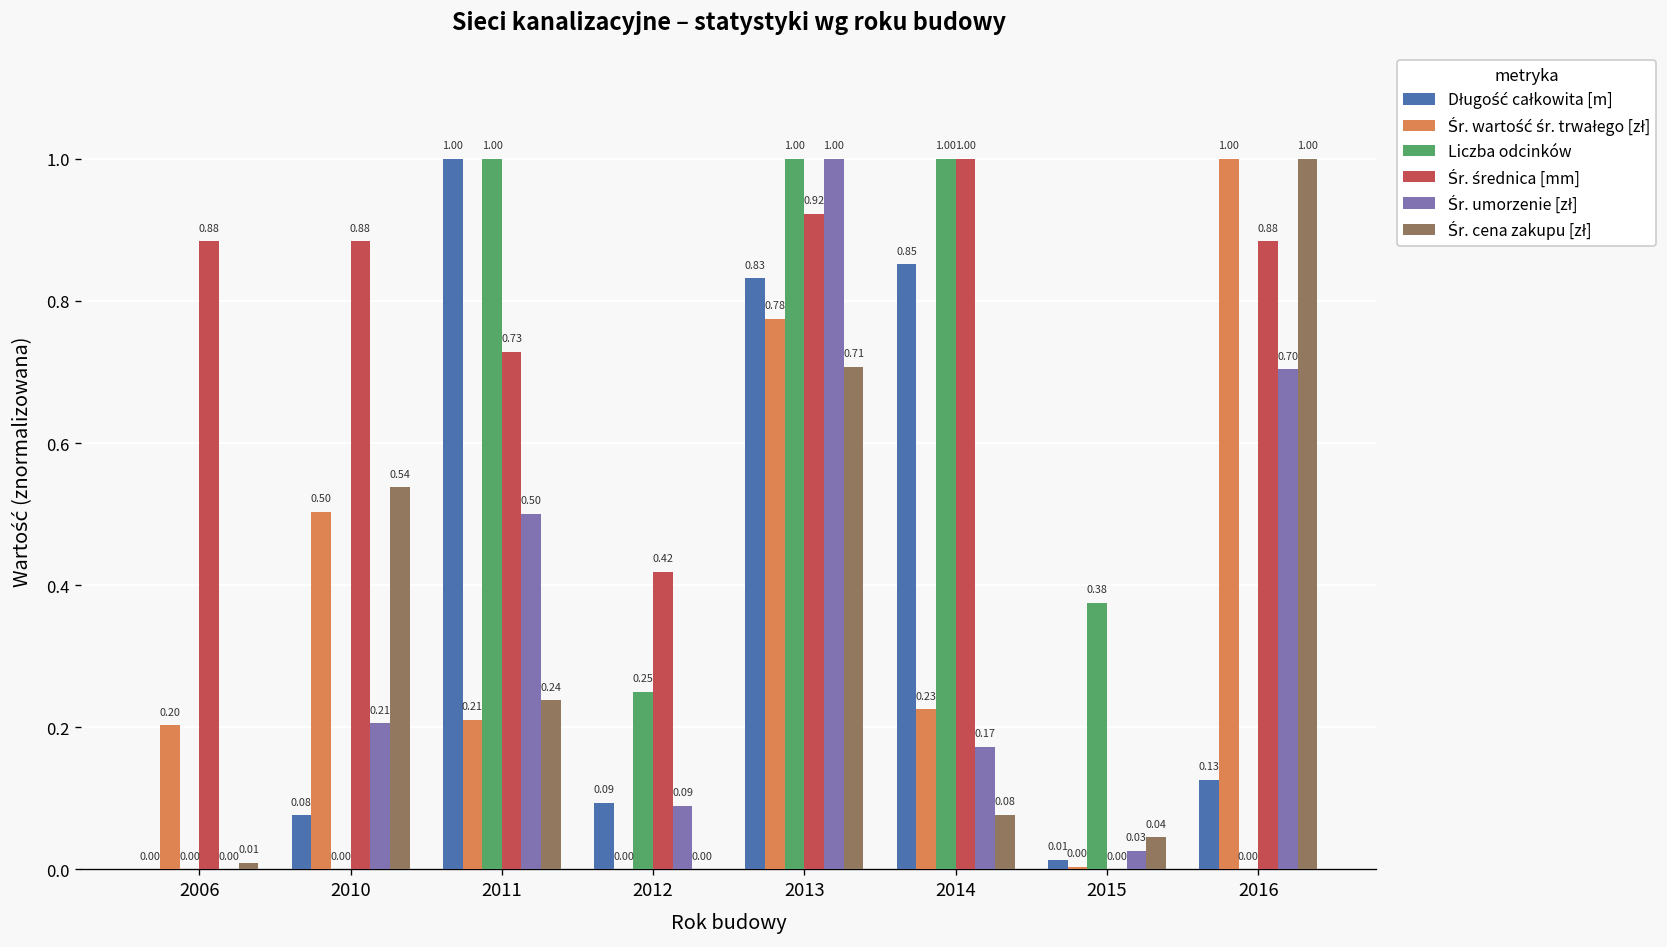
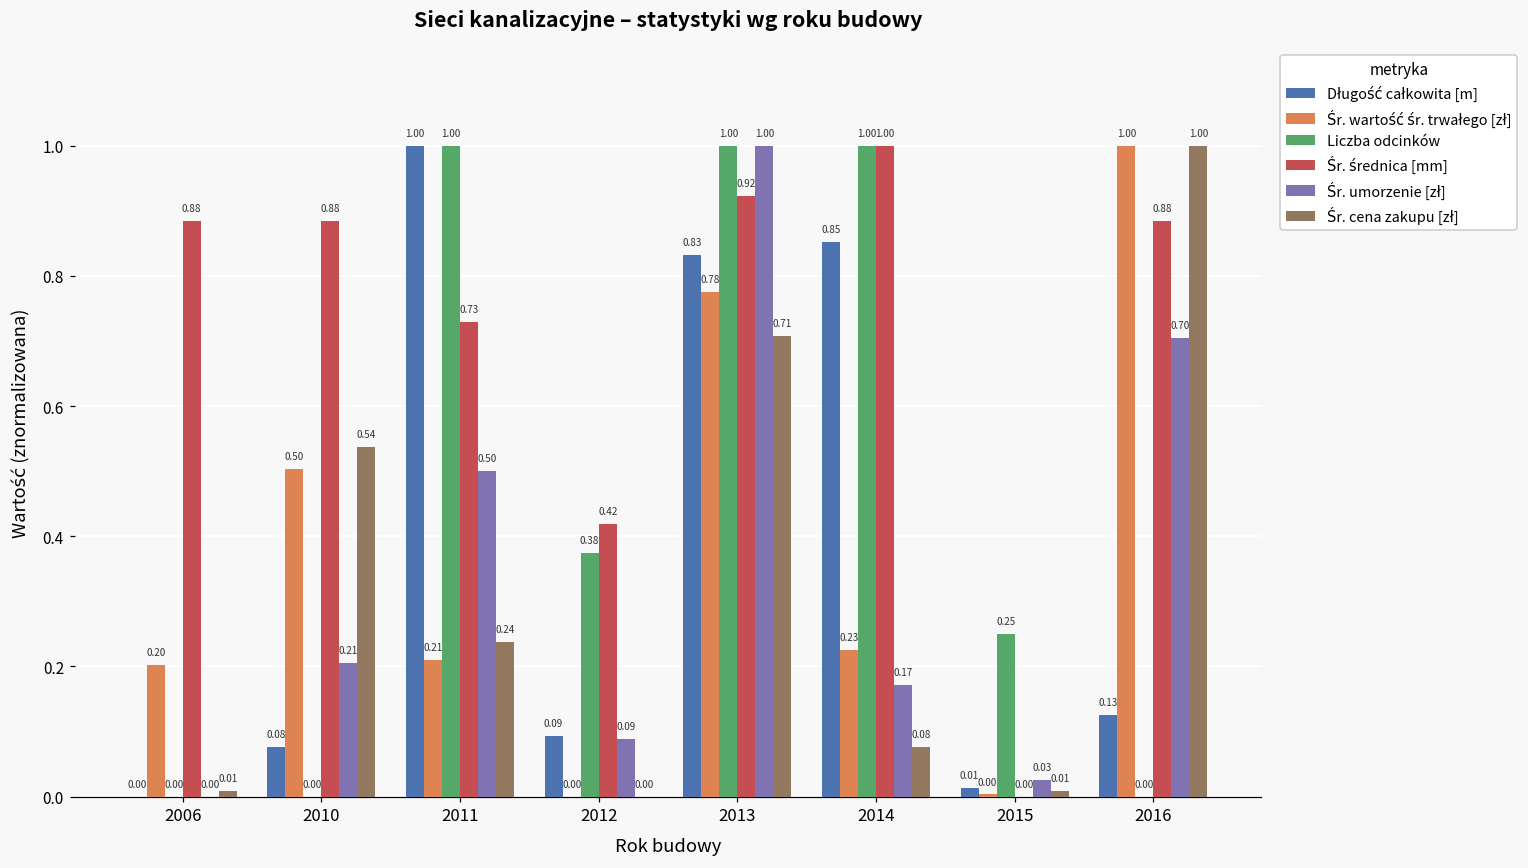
Liczba odcinków, 2012: 0.25 -> 0.38
Liczba odcinków, 2015: 0.38 -> 0.25
Śr. cena zakupu [zł], 2015: 0.04 -> 0.01
